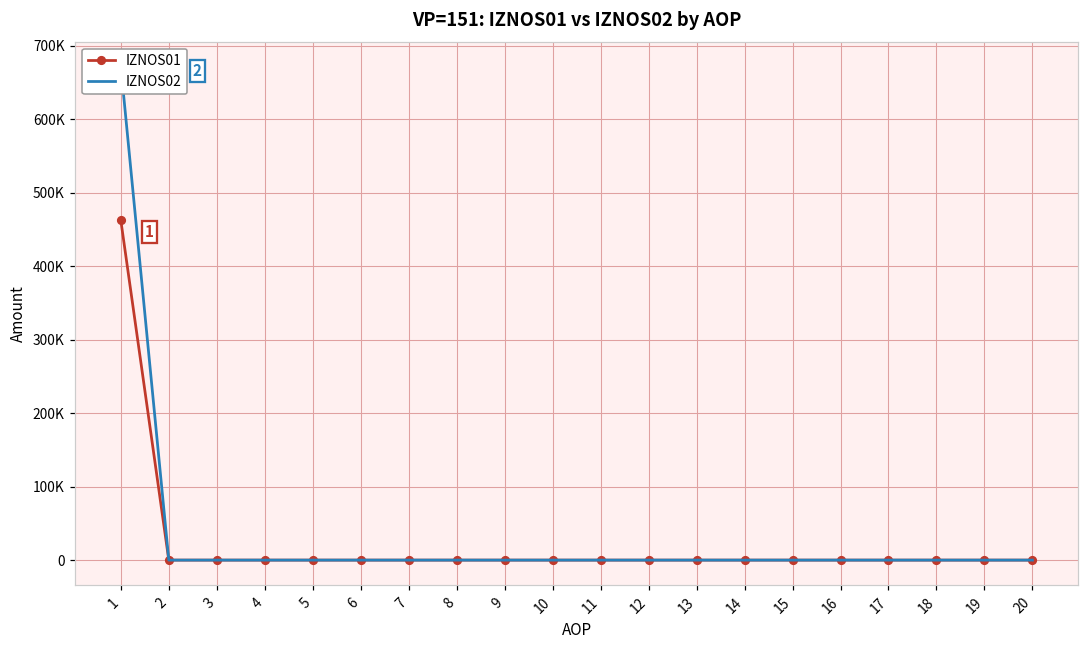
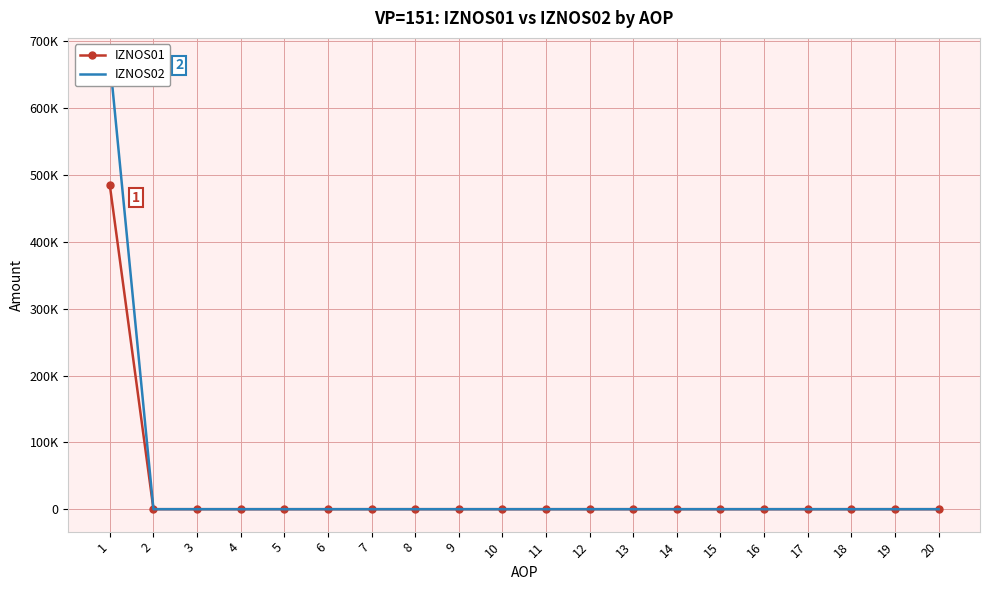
IZNOS01, 1: 460000 -> 480000
